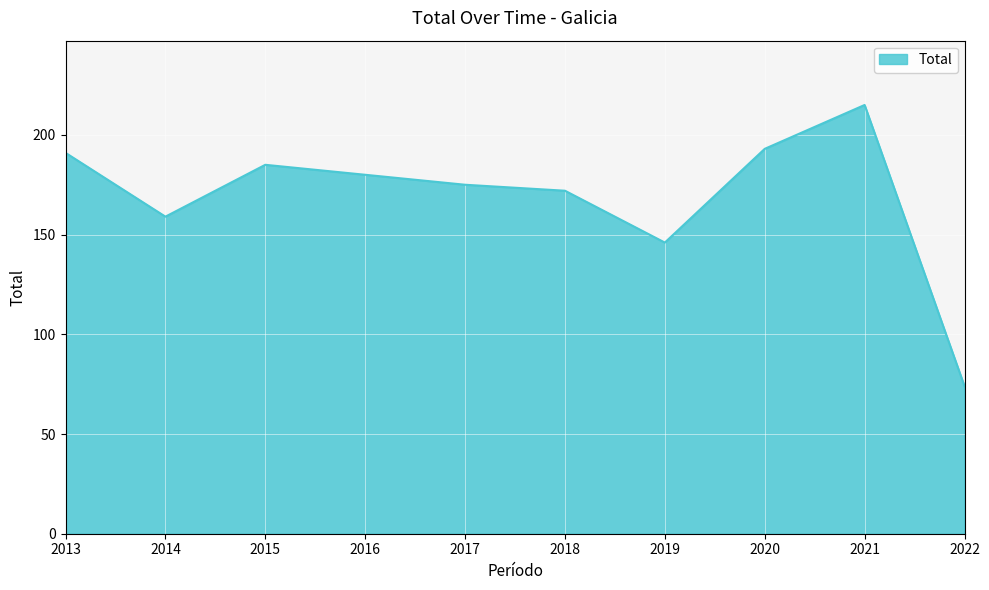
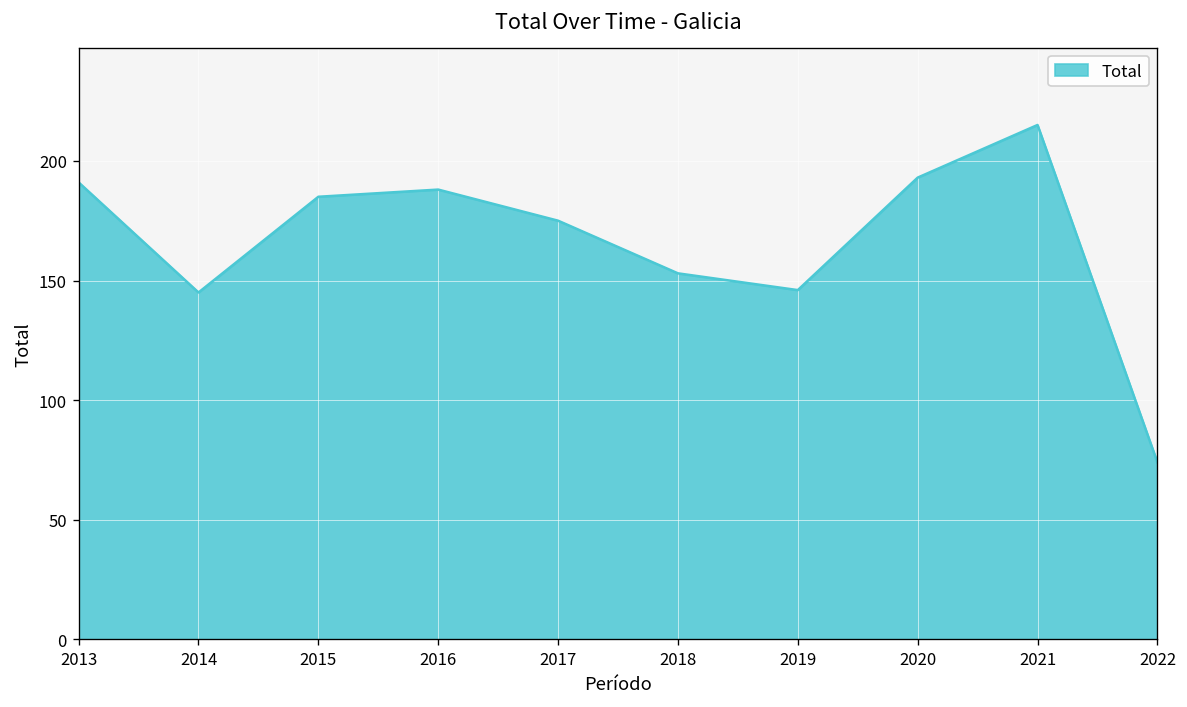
2014: 159 -> 145
2016: 180 -> 188
2018: 172 -> 153
